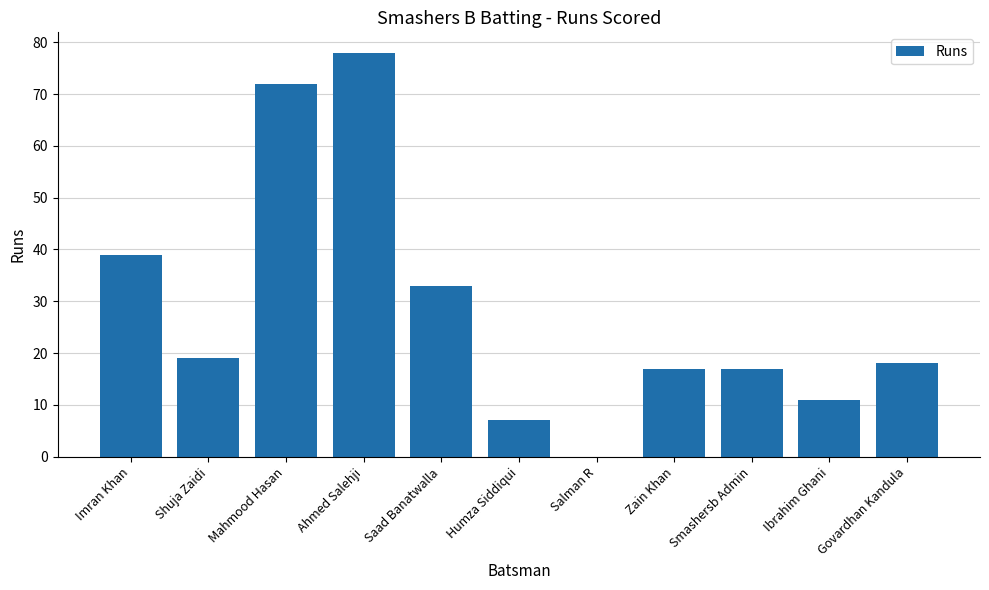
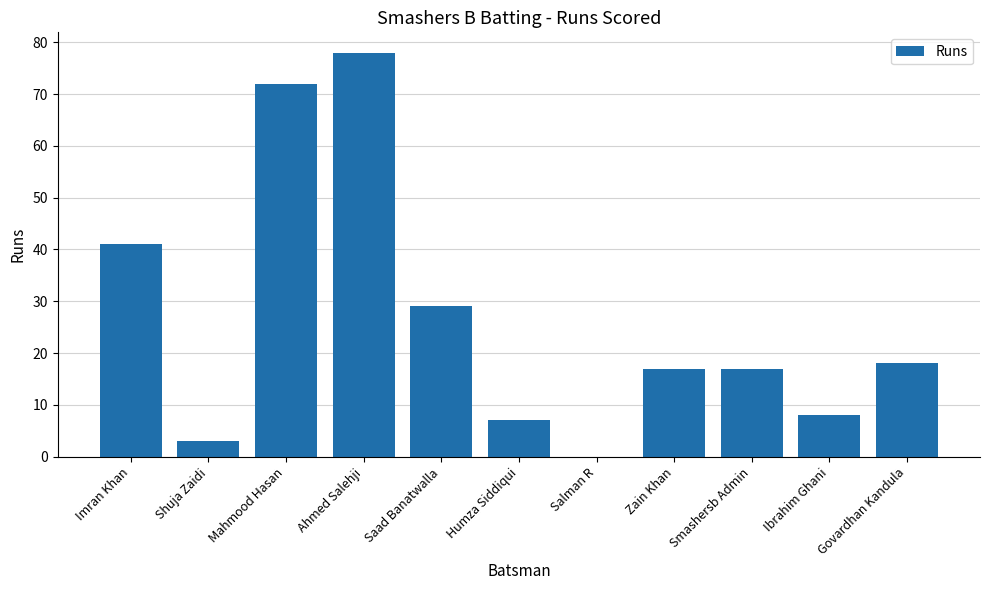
Imran Khan: 39 -> 41
Shuja Zaidi: 19 -> 3
Saad Banatwalla: 33 -> 29
Ibrahim Ghani: 11 -> 8
